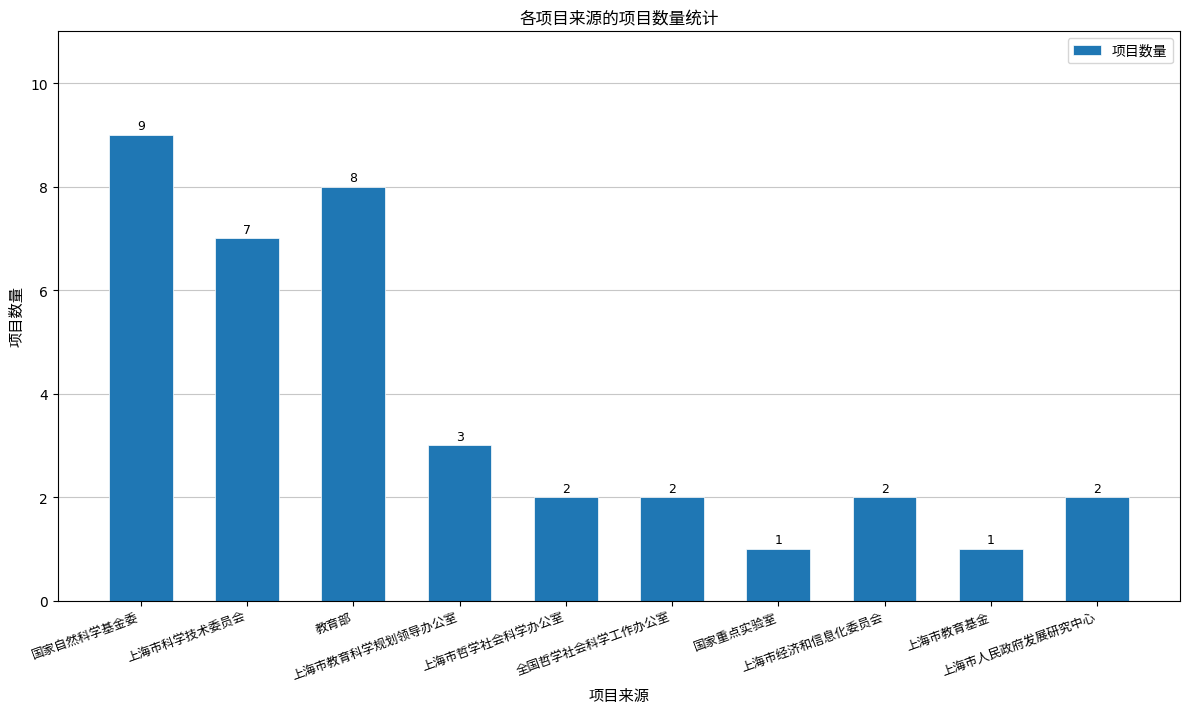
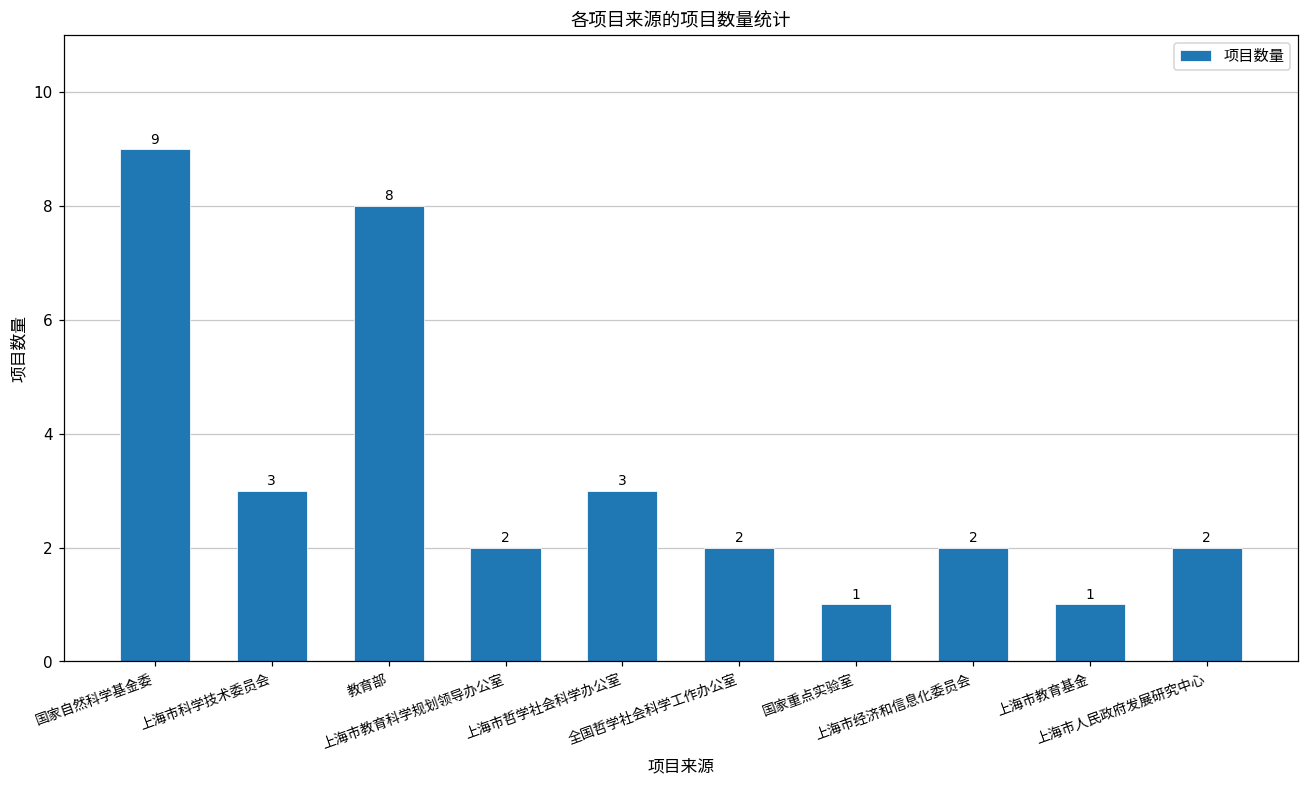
上海市科学技术委员会: 7 -> 3
上海市教育科学规划领导办公室: 3 -> 2
上海市哲学社会科学办公室: 2 -> 3
